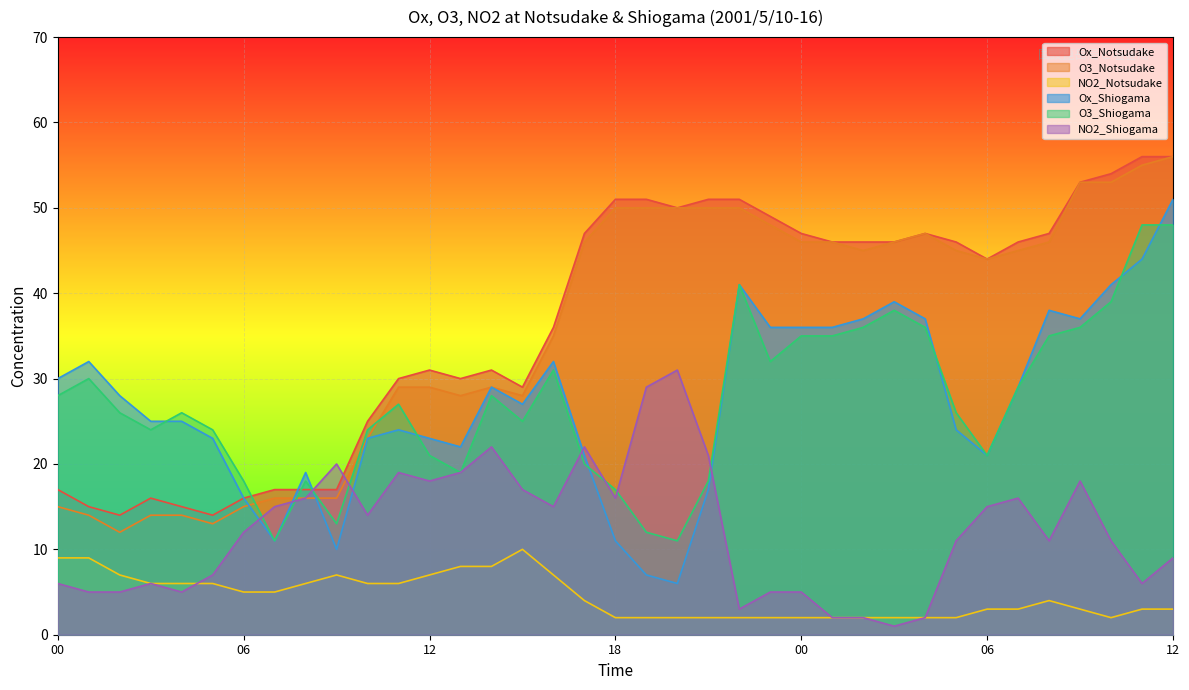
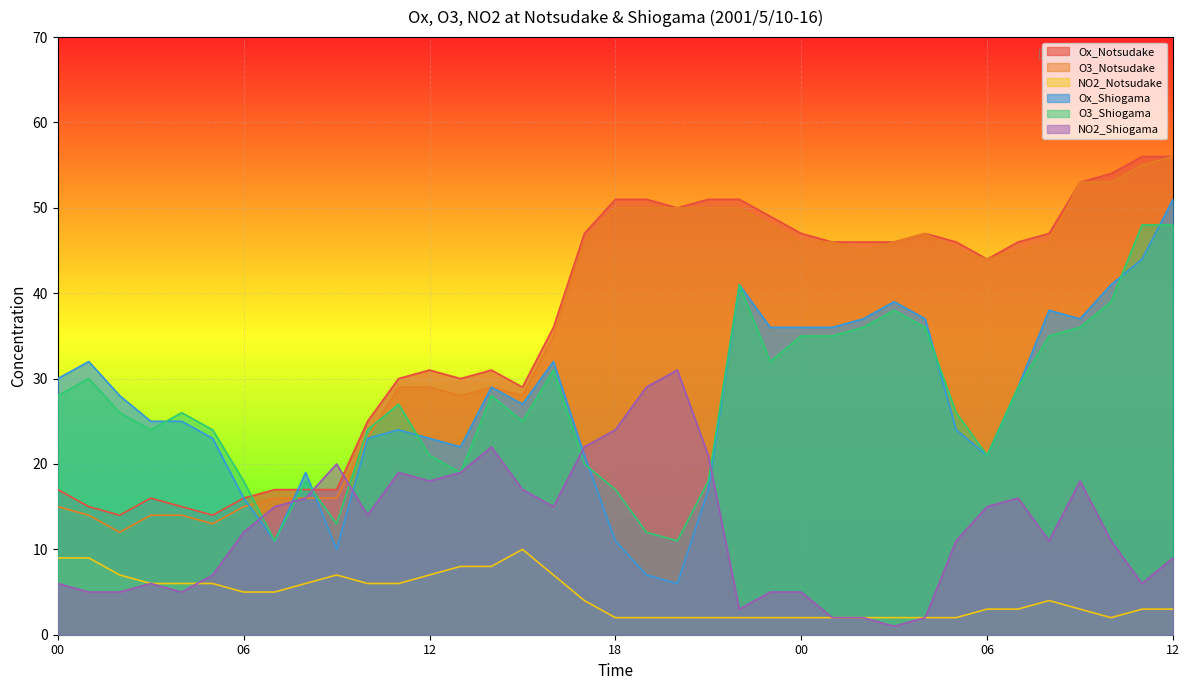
NO2_Shiogama, 18: 16 -> 24
